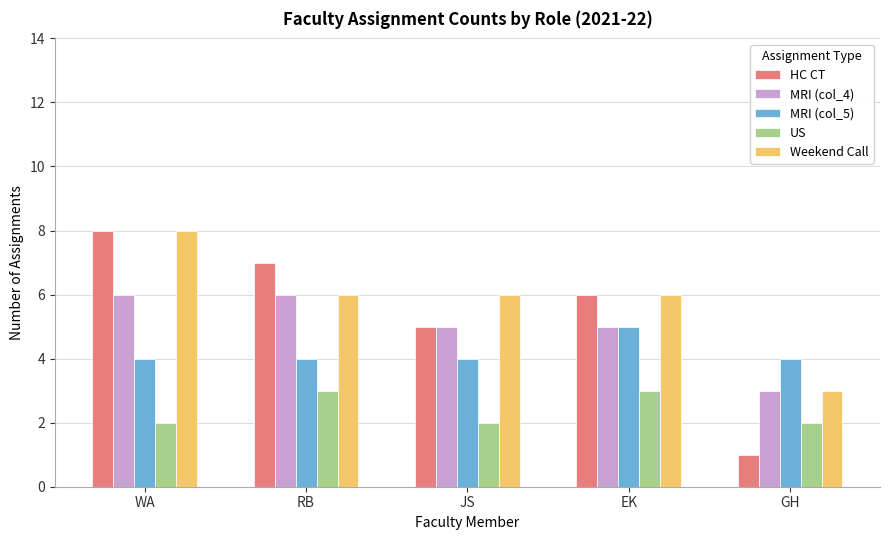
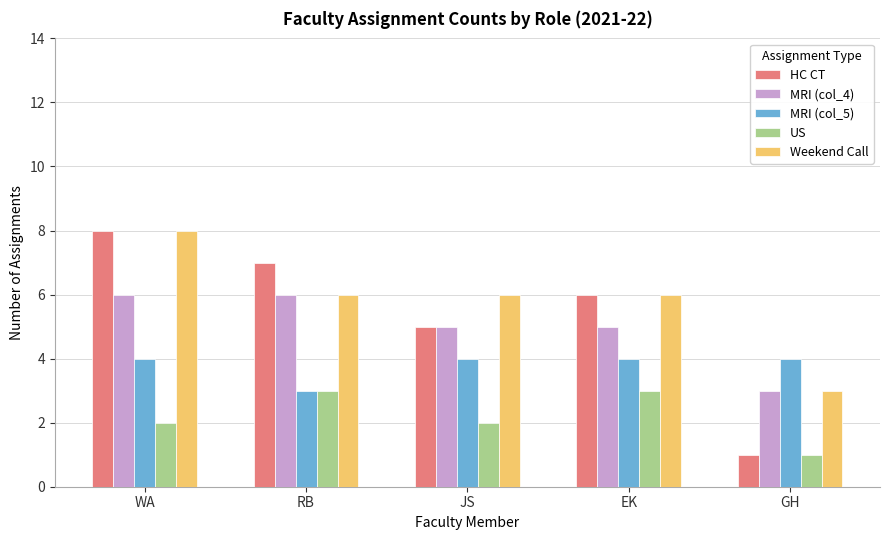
MRI (col_5), RB: 4 -> 3
MRI (col_5), EK: 5 -> 4
US, GH: 2 -> 1
